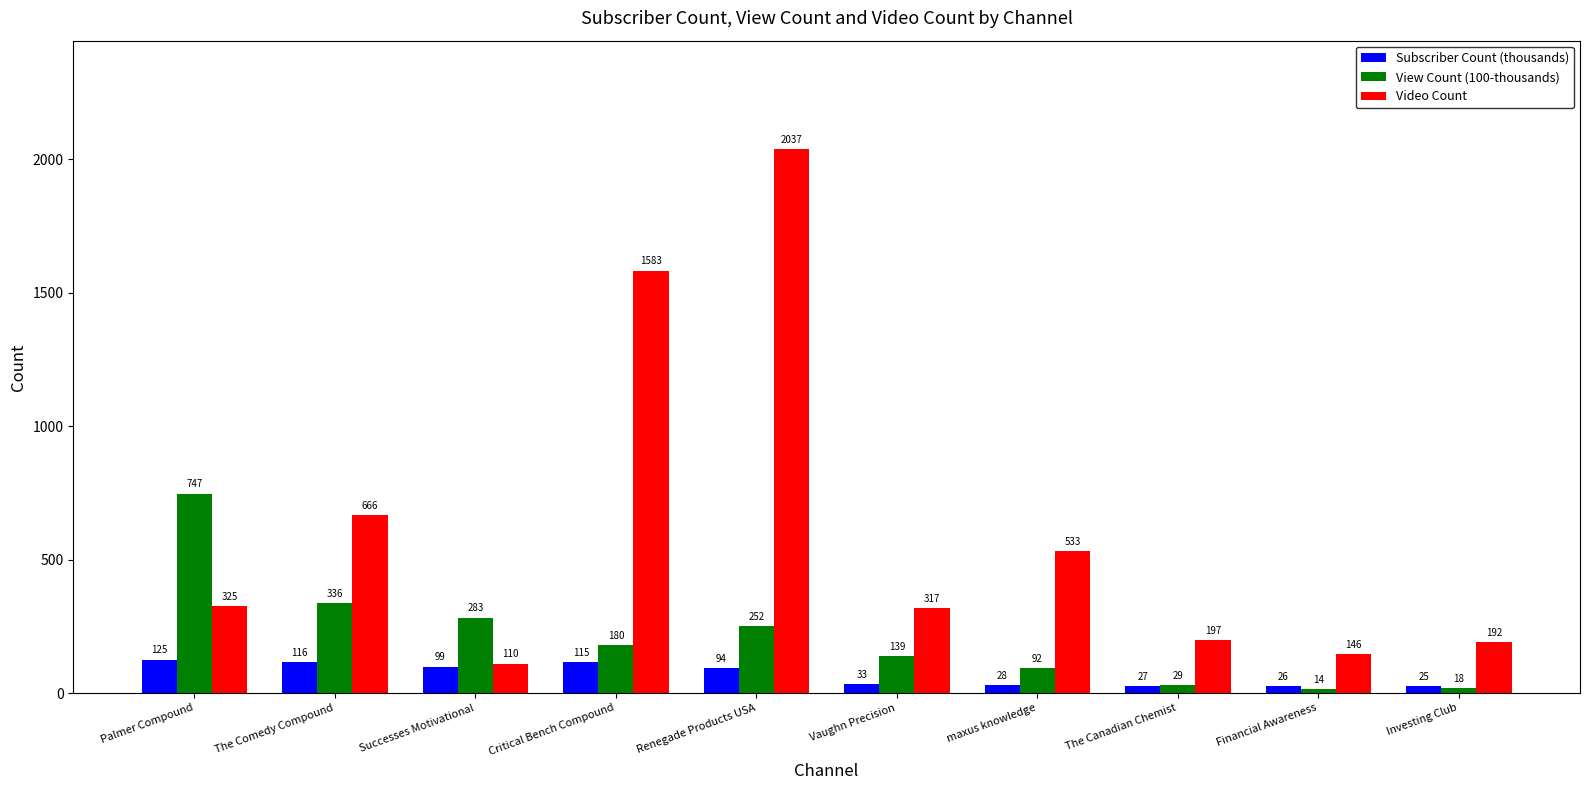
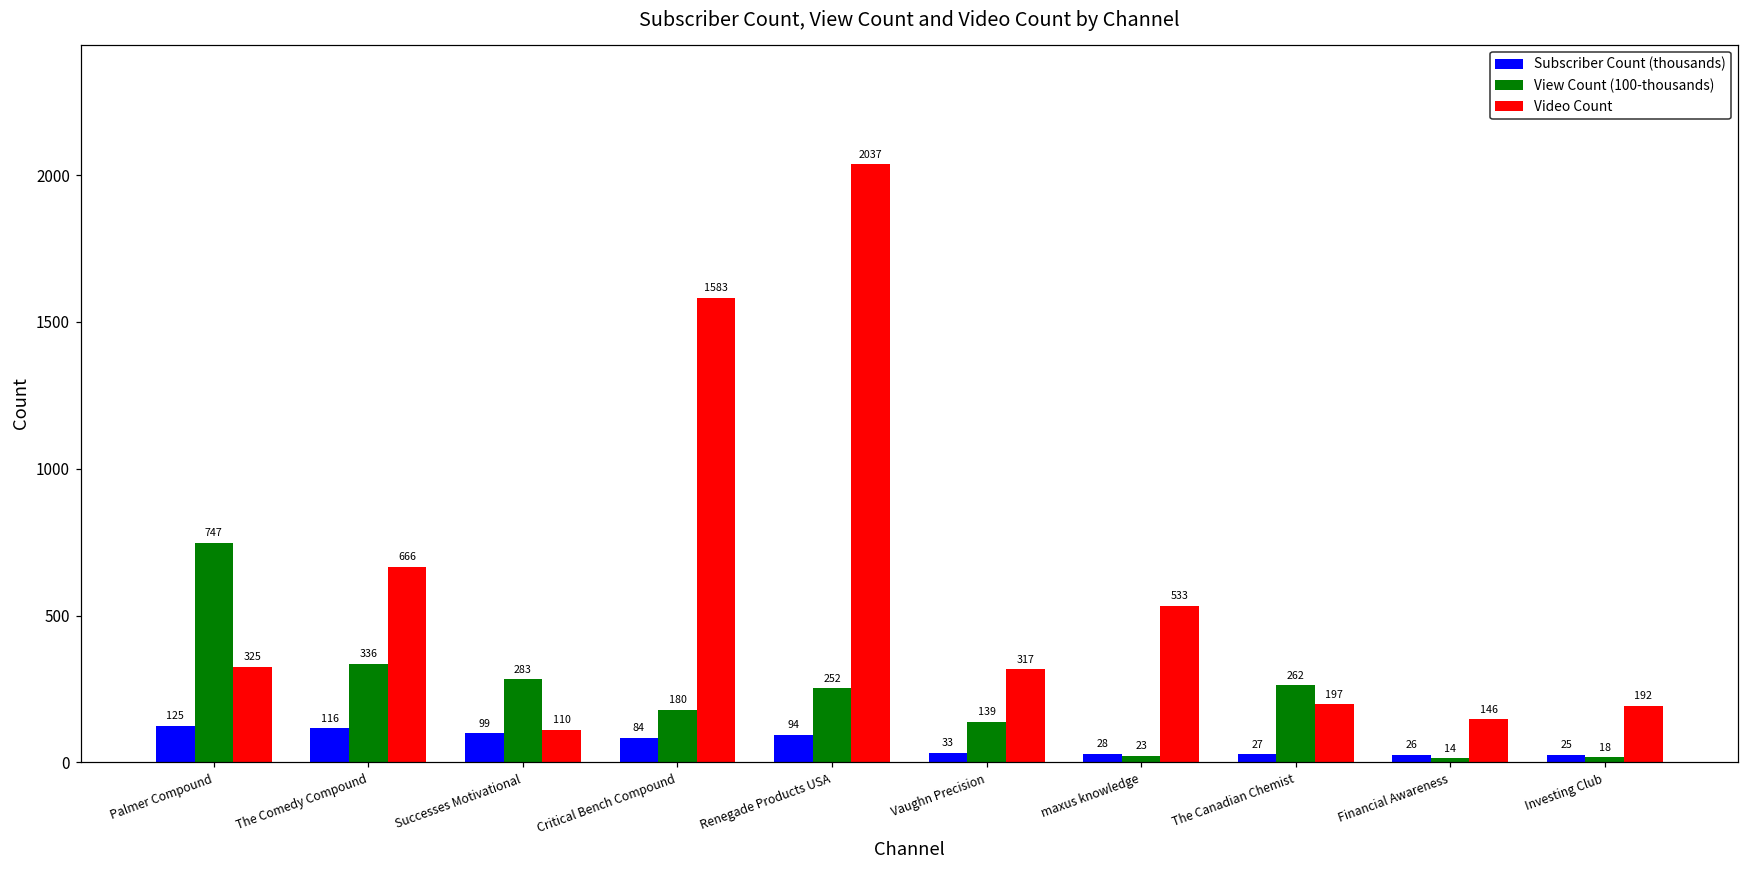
Subscriber Count (thousands), Critical Bench Compound: 115 -> 84
View Count (100-thousands), maxus knowledge: 92 -> 23
View Count (100-thousands), The Canadian Chemist: 29 -> 262
